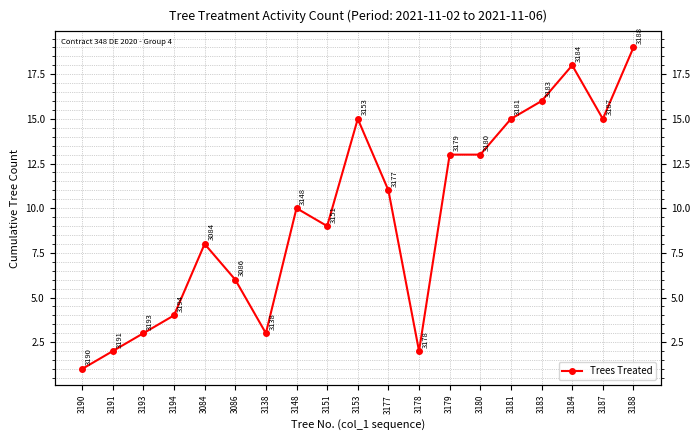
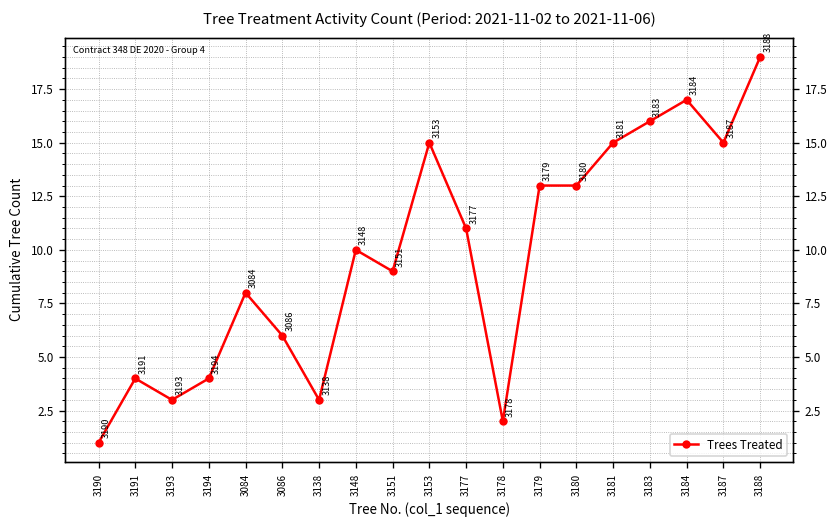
3191: 2 -> 4
3184: 18 -> 17
